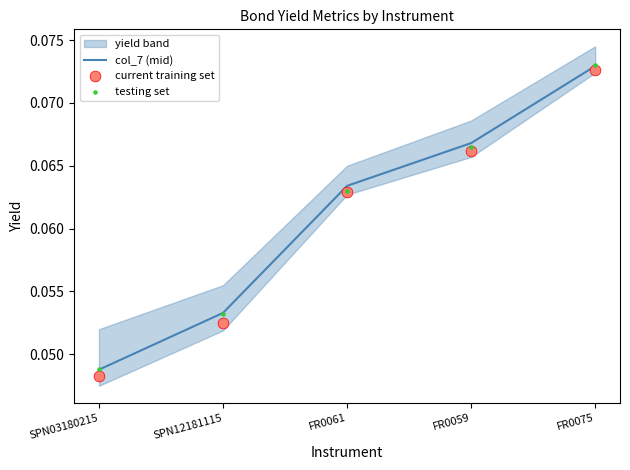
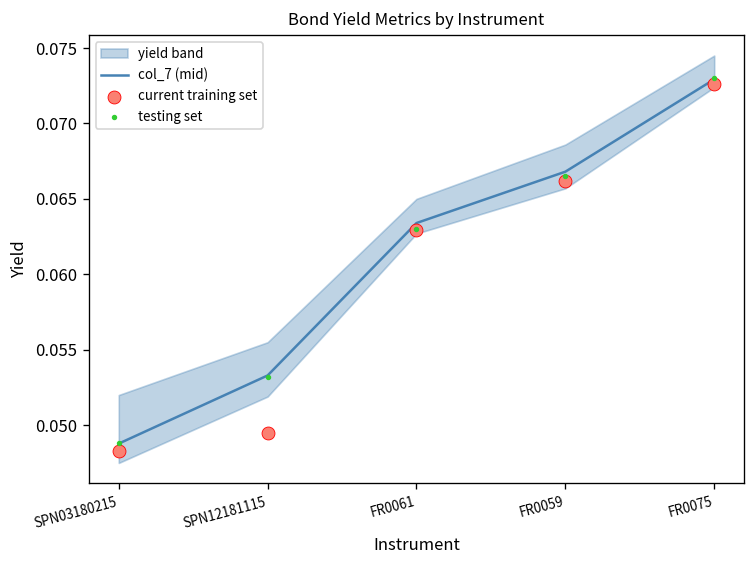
current training set, SPN12181115: 0.0525 -> 0.0495
